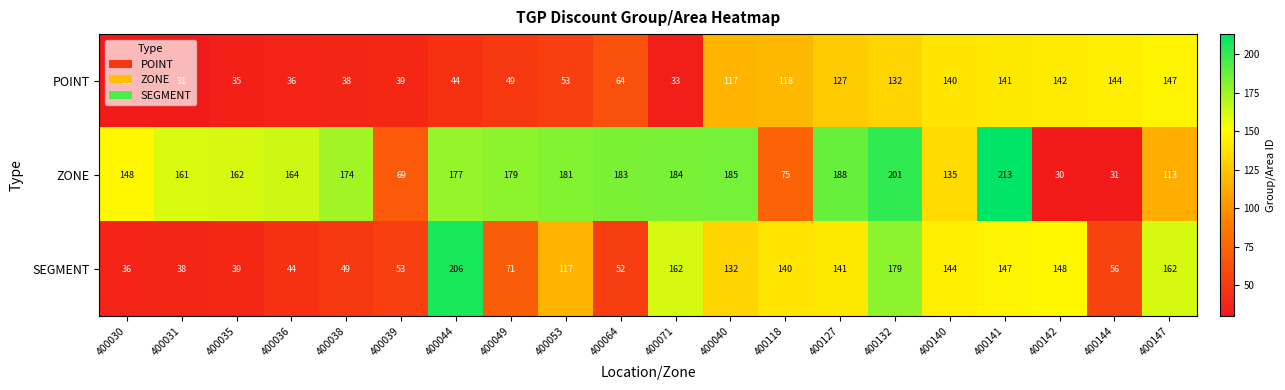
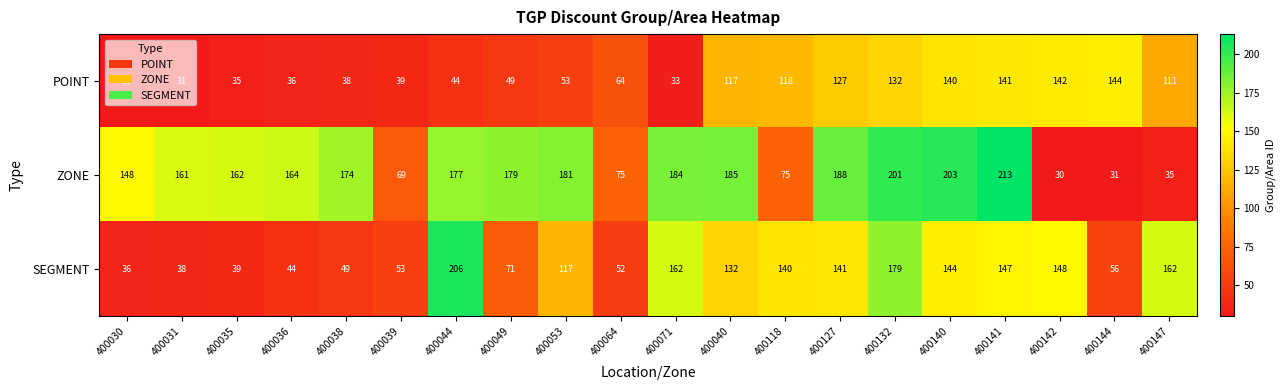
POINT, 400147: 147 -> 111
ZONE, 400064: 183 -> 75
ZONE, 400140: 135 -> 203
ZONE, 400147: 113 -> 35
